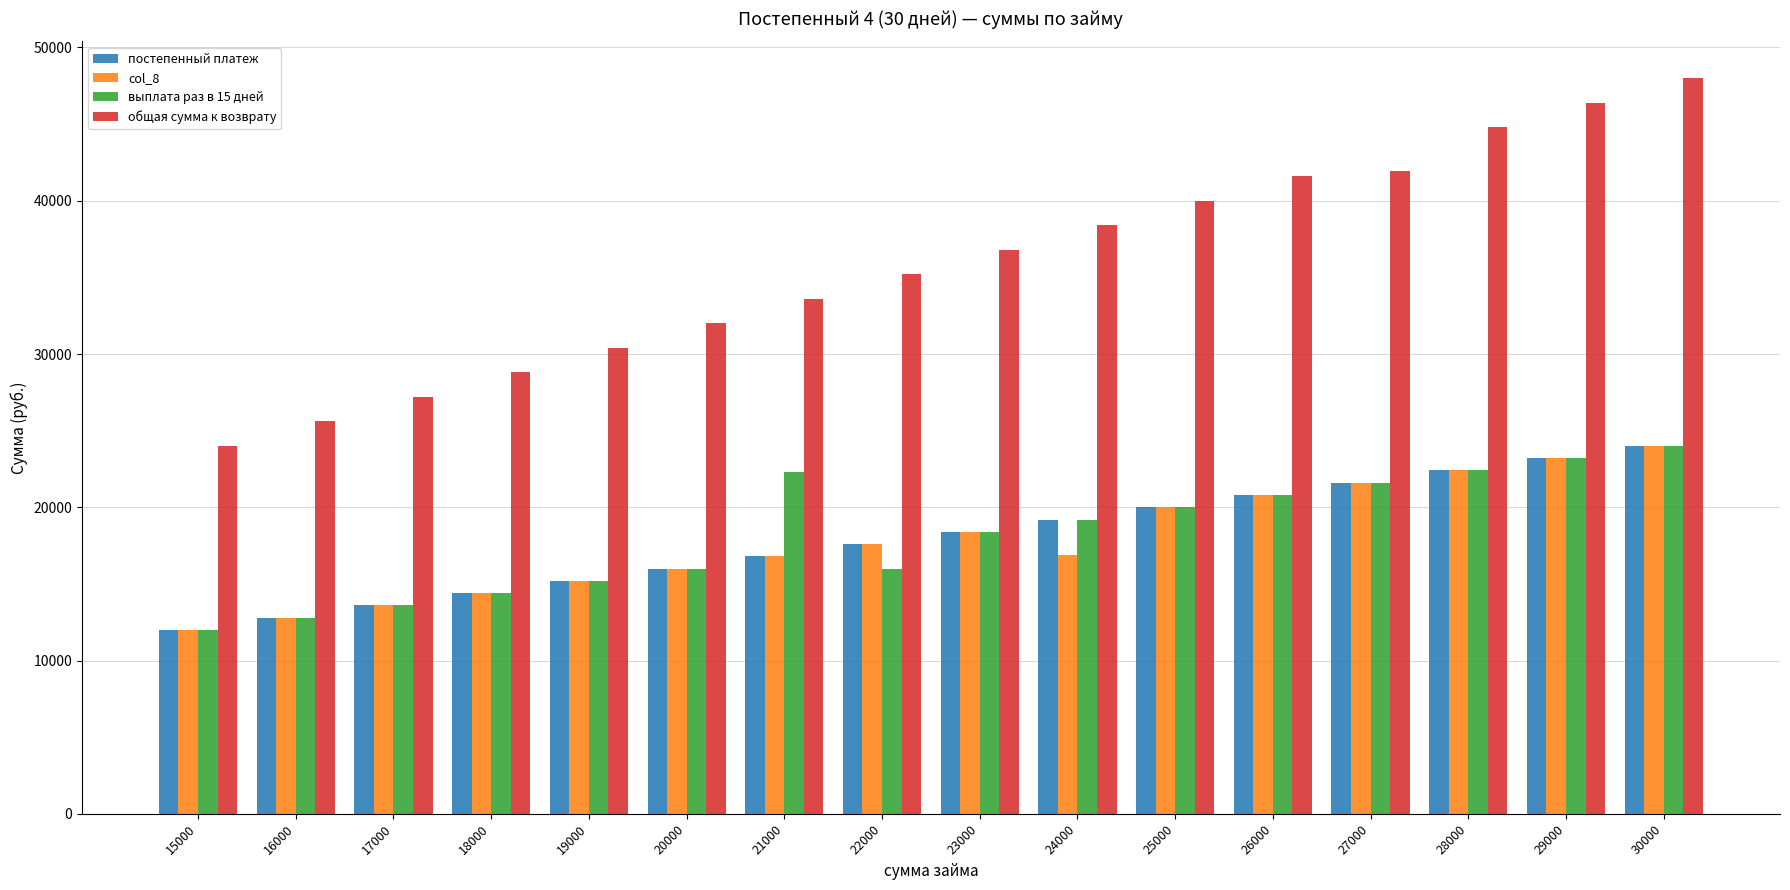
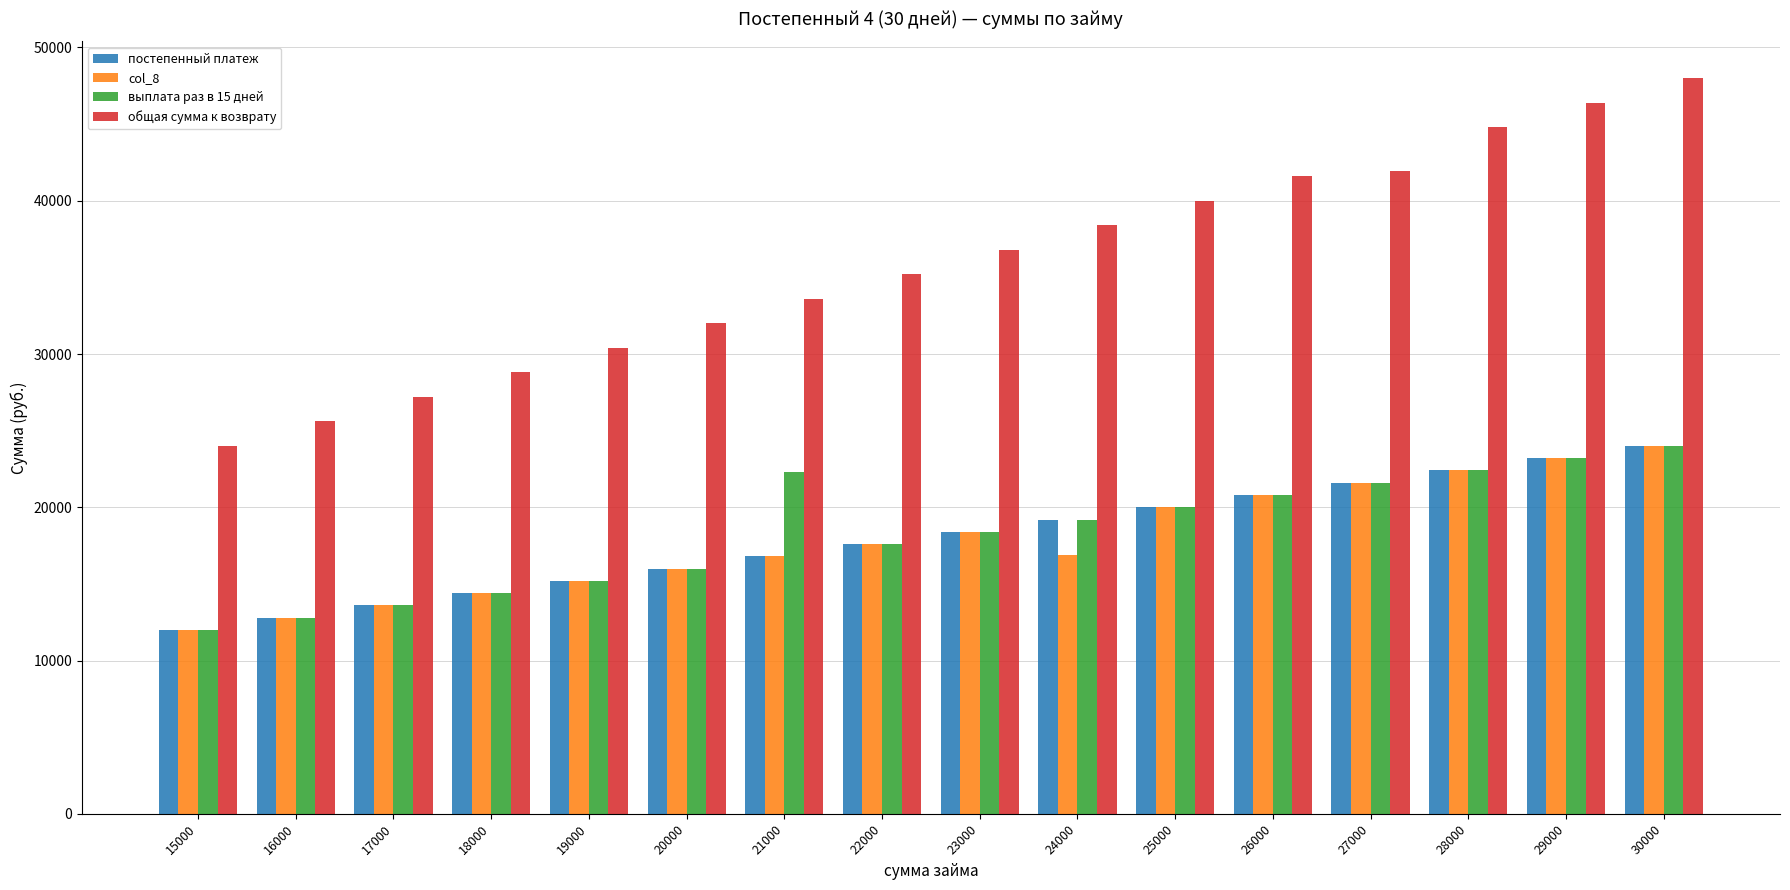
выплата раз в 15 дней, 22000: 16000 -> 17600
